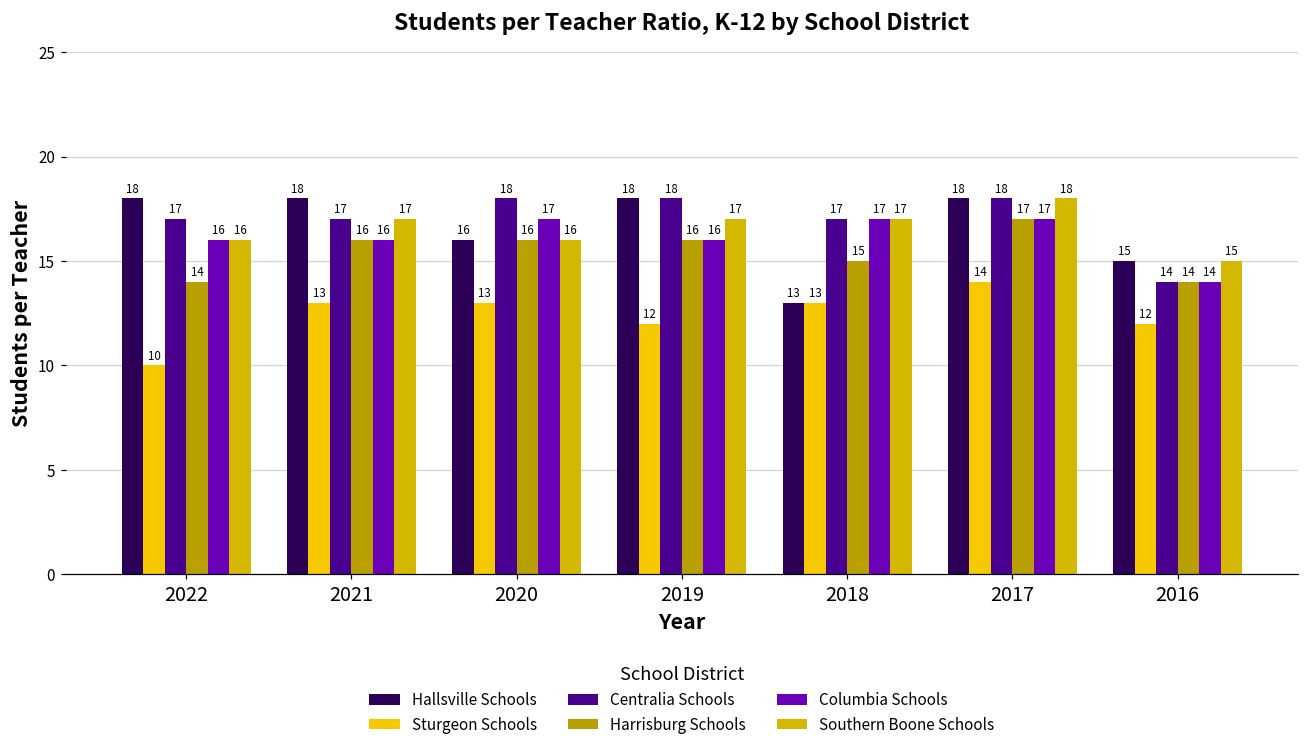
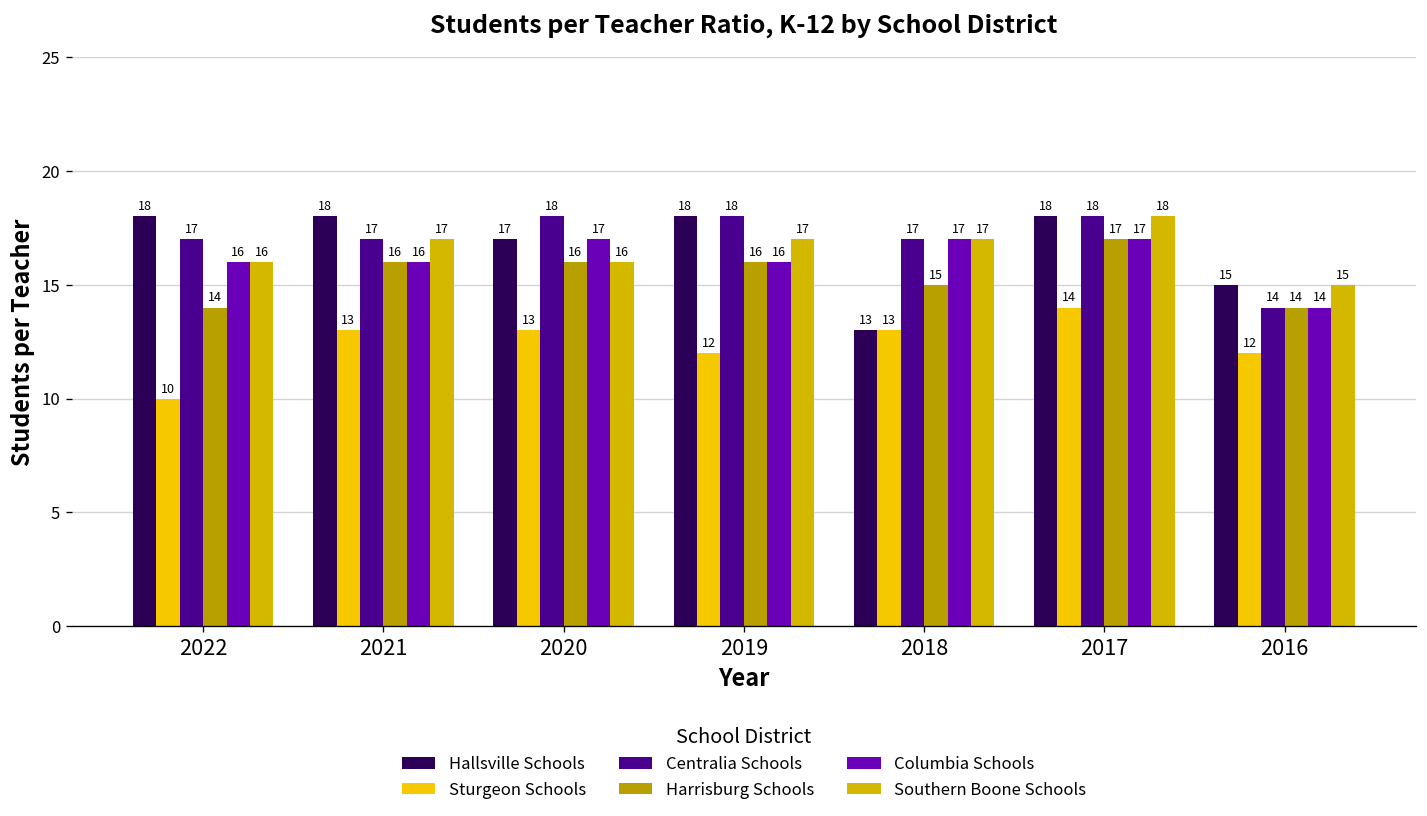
Hallsville Schools, 2020: 16 -> 17
